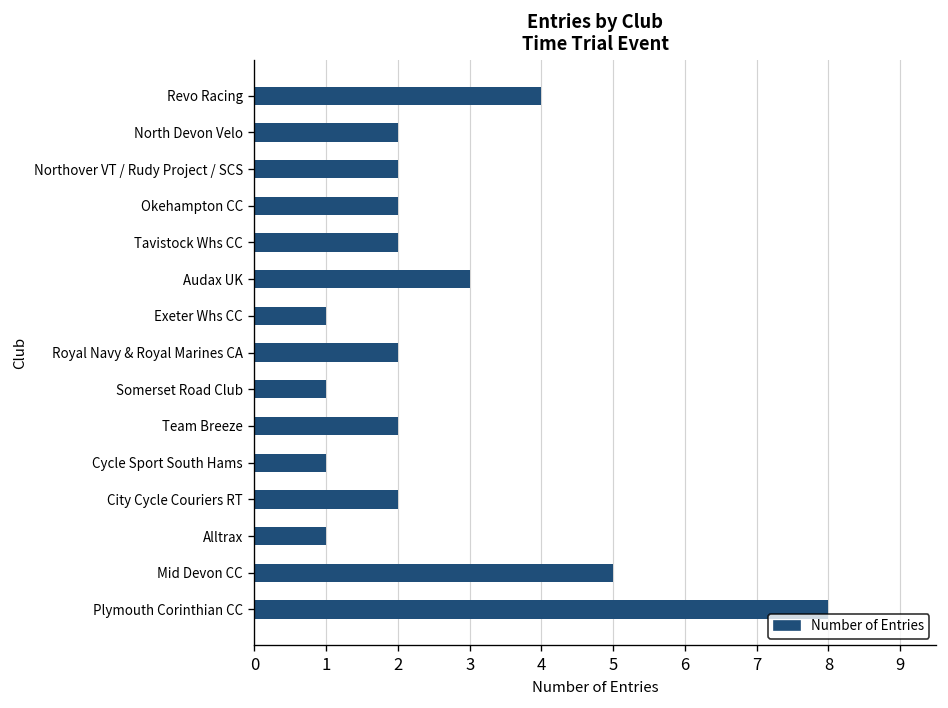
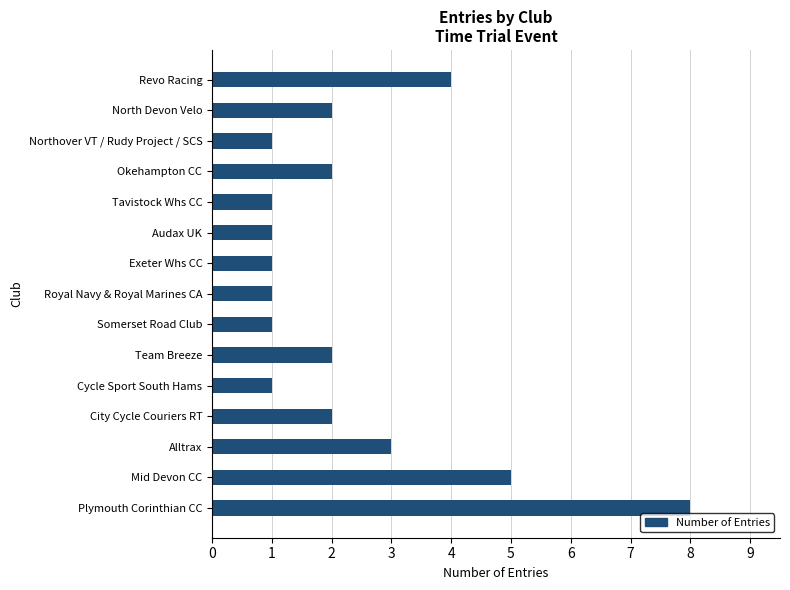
Northover VT / Rudy Project / SCS: 2 -> 1
Tavistock Whs CC: 2 -> 1
Audax UK: 3 -> 1
Royal Navy & Royal Marines CA: 2 -> 1
Alltrax: 1 -> 3
